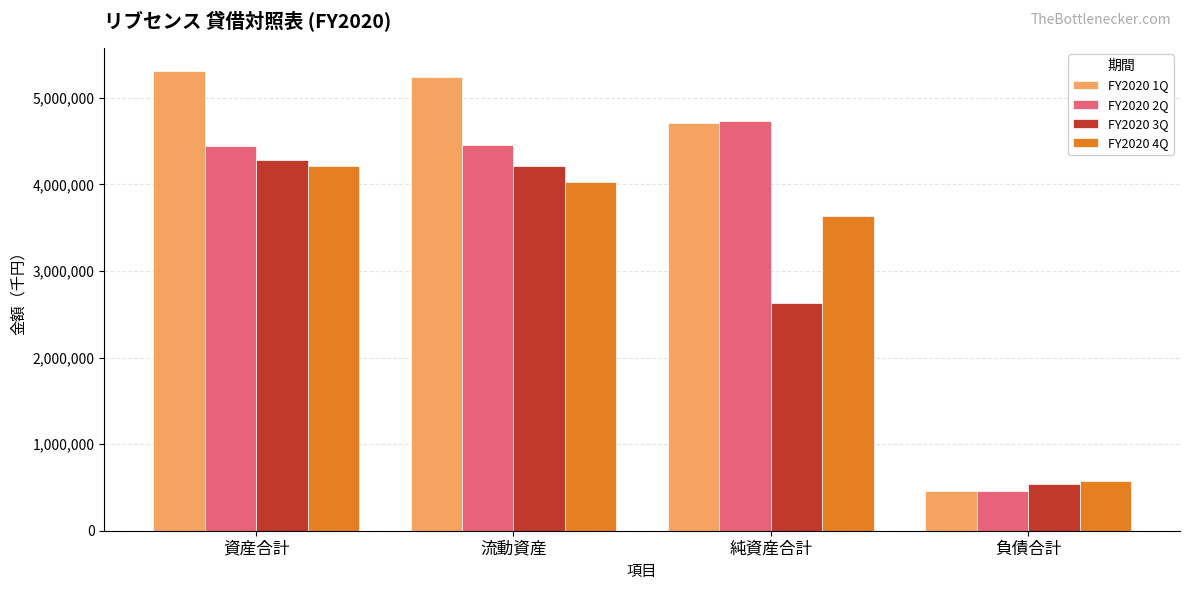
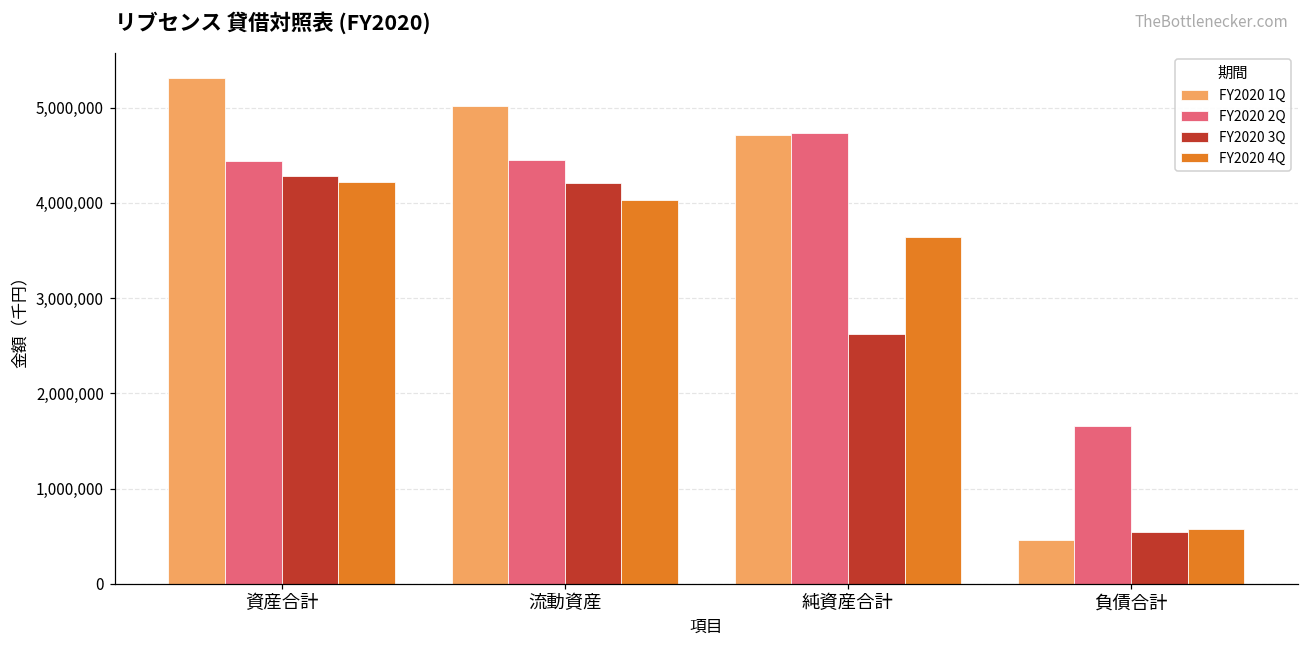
FY2020 1Q, 流動資産: 5,200,000 -> 5,000,000
FY2020 2Q, 負債合計: 500,000 -> 1,700,000
